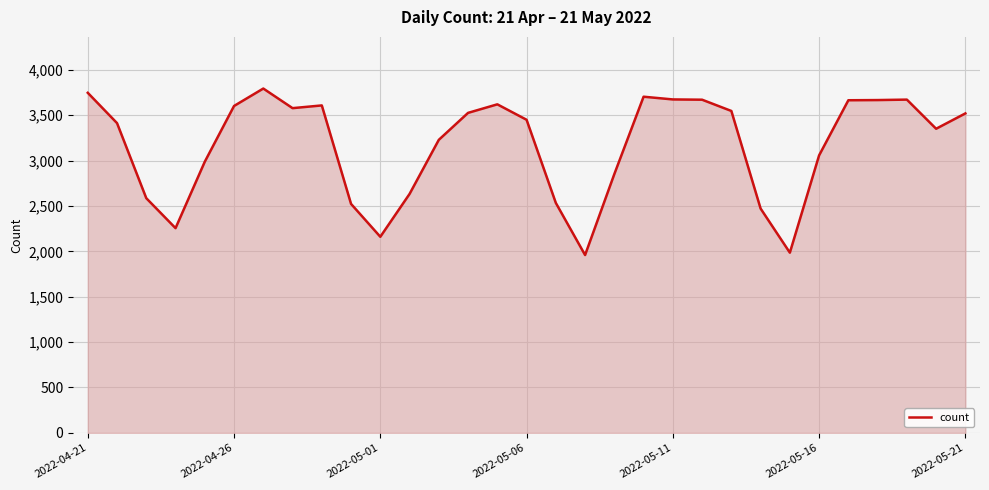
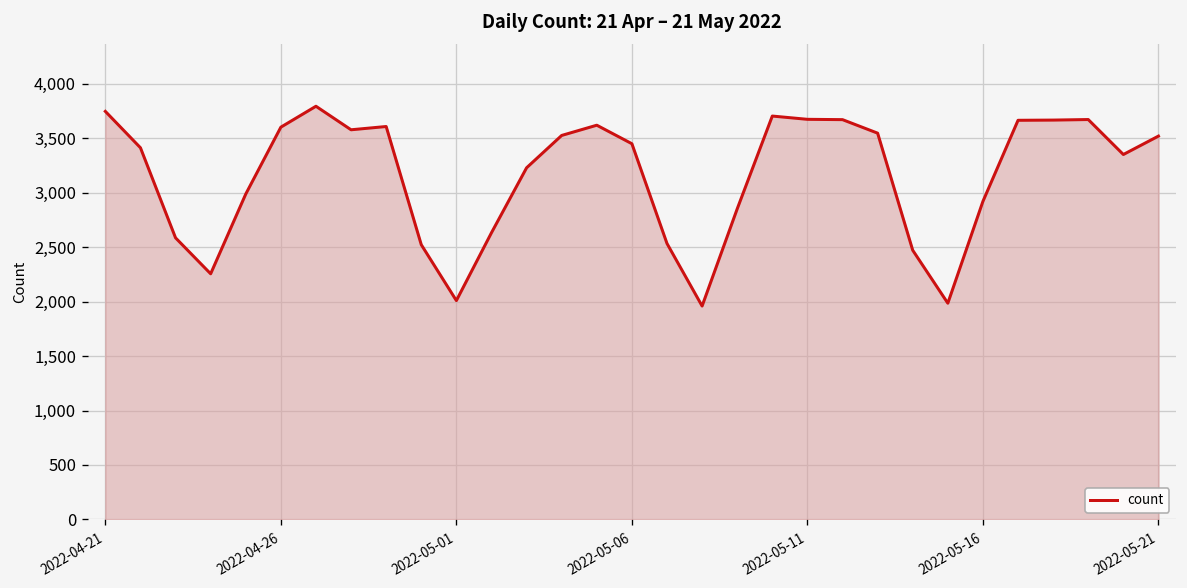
2022-05-01: 2,200 -> 2,000
2022-05-16: 3,100 -> 2,900
